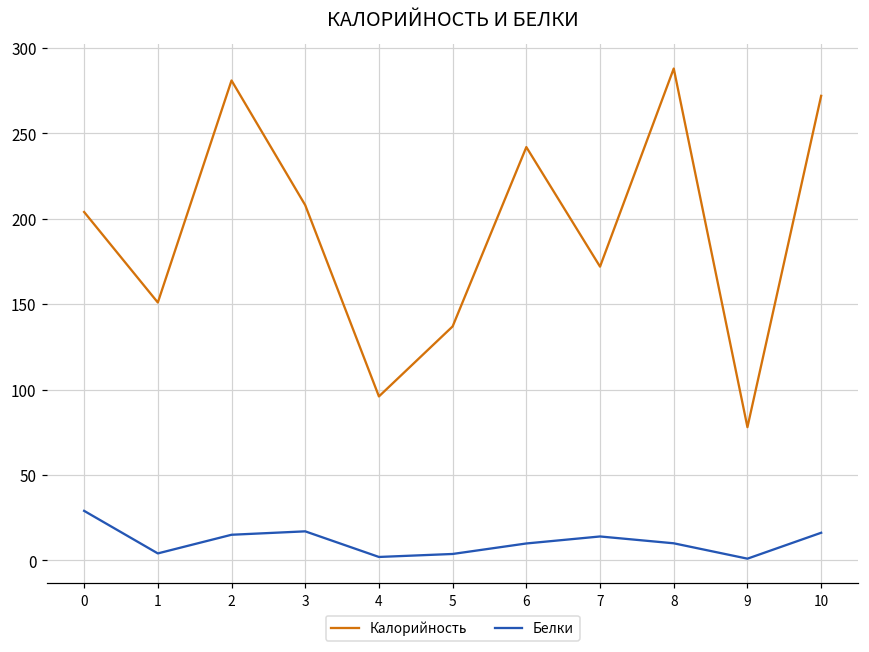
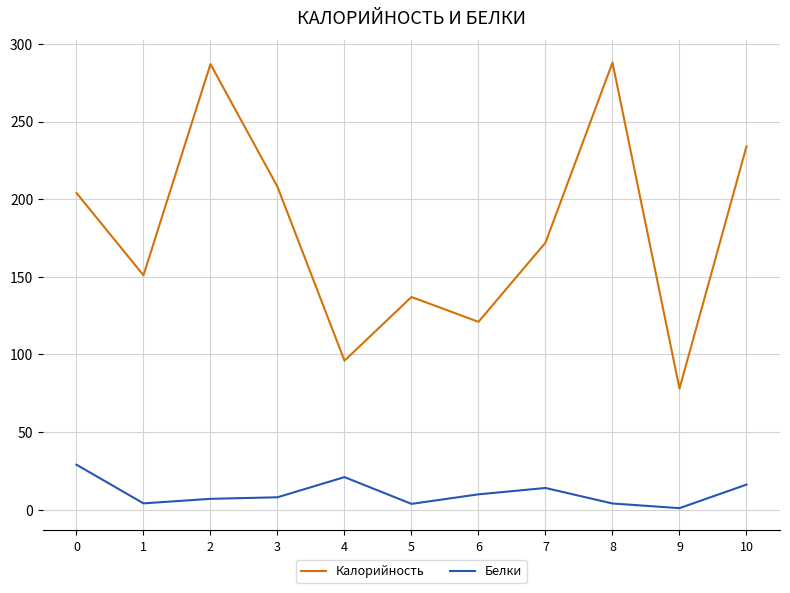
Калорийность, 2: 281 -> 287
Белки, 2: 15 -> 7
Белки, 3: 17 -> 8
Белки, 4: 2 -> 21
Калорийность, 6: 242 -> 121
Белки, 8: 10 -> 4
Калорийность, 10: 272 -> 234
